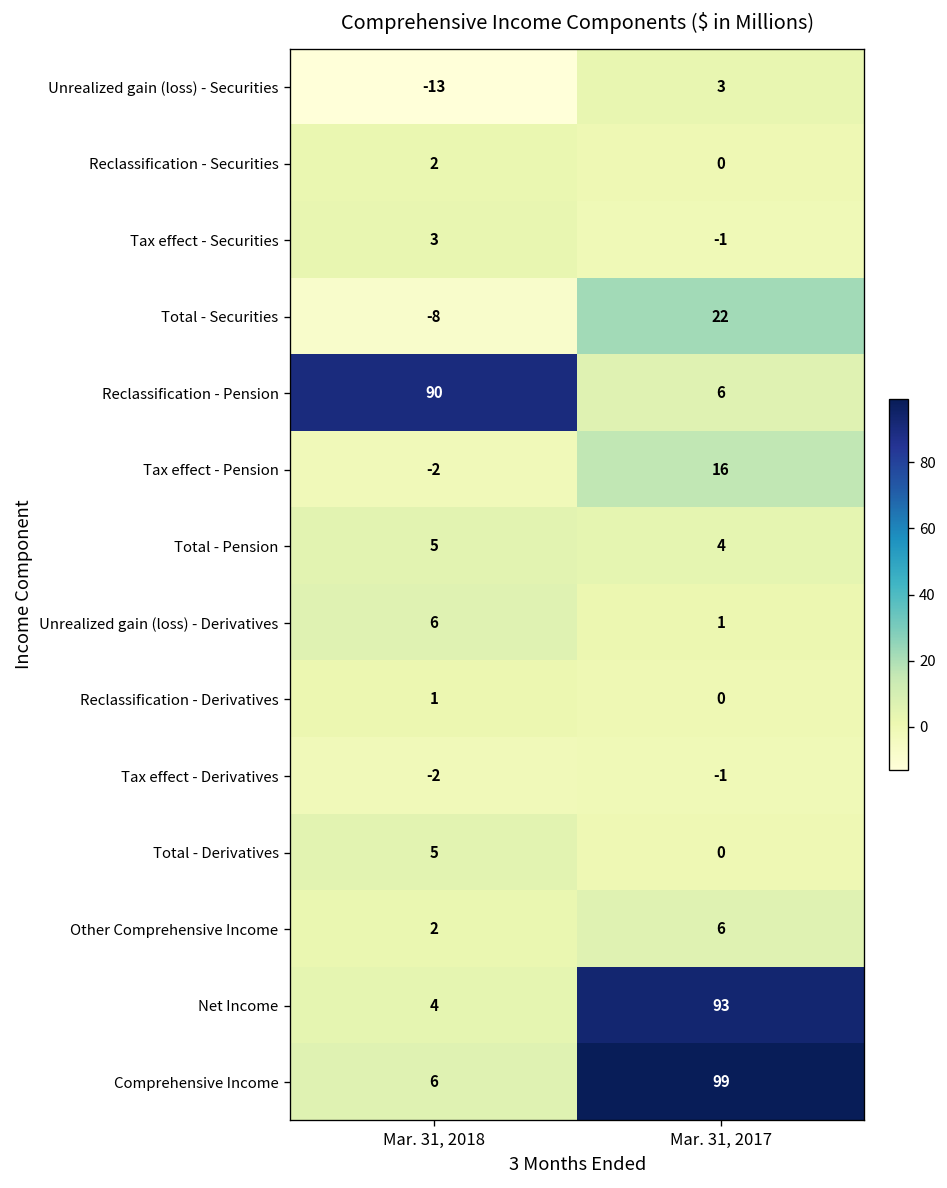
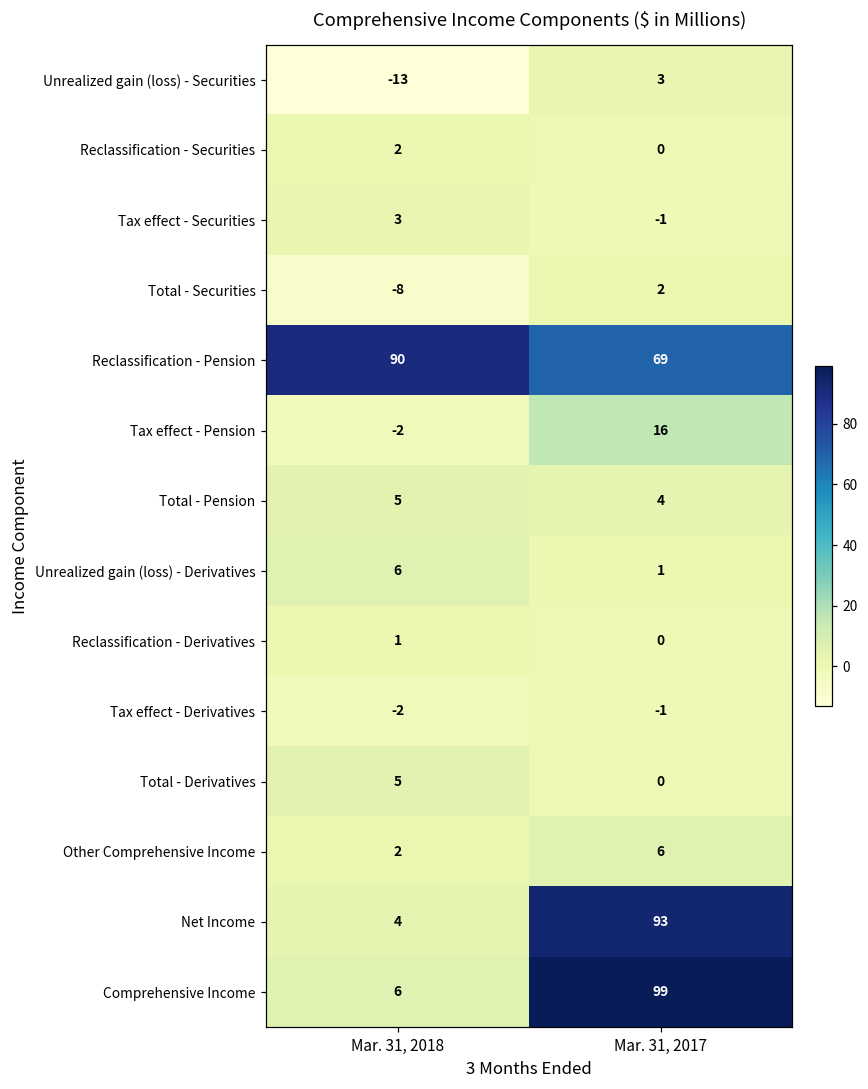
Total - Securities, Mar. 31, 2017: 22 -> 2
Reclassification - Pension, Mar. 31, 2017: 6 -> 69
